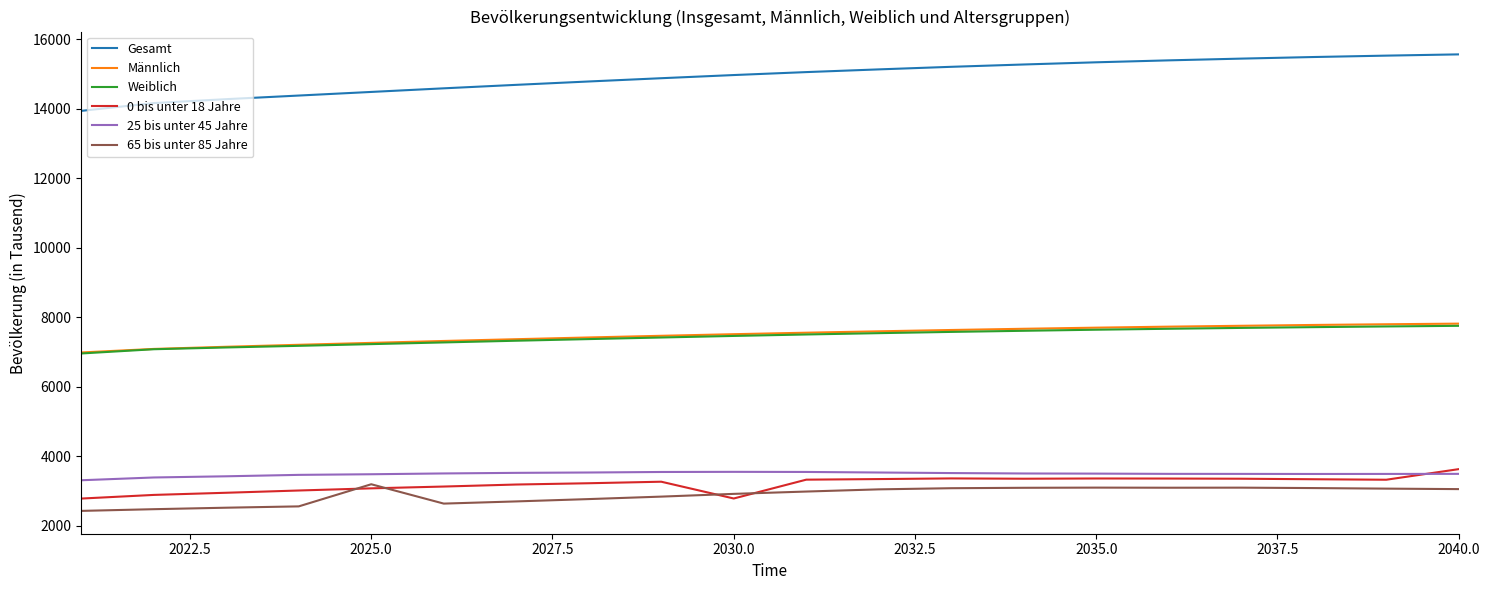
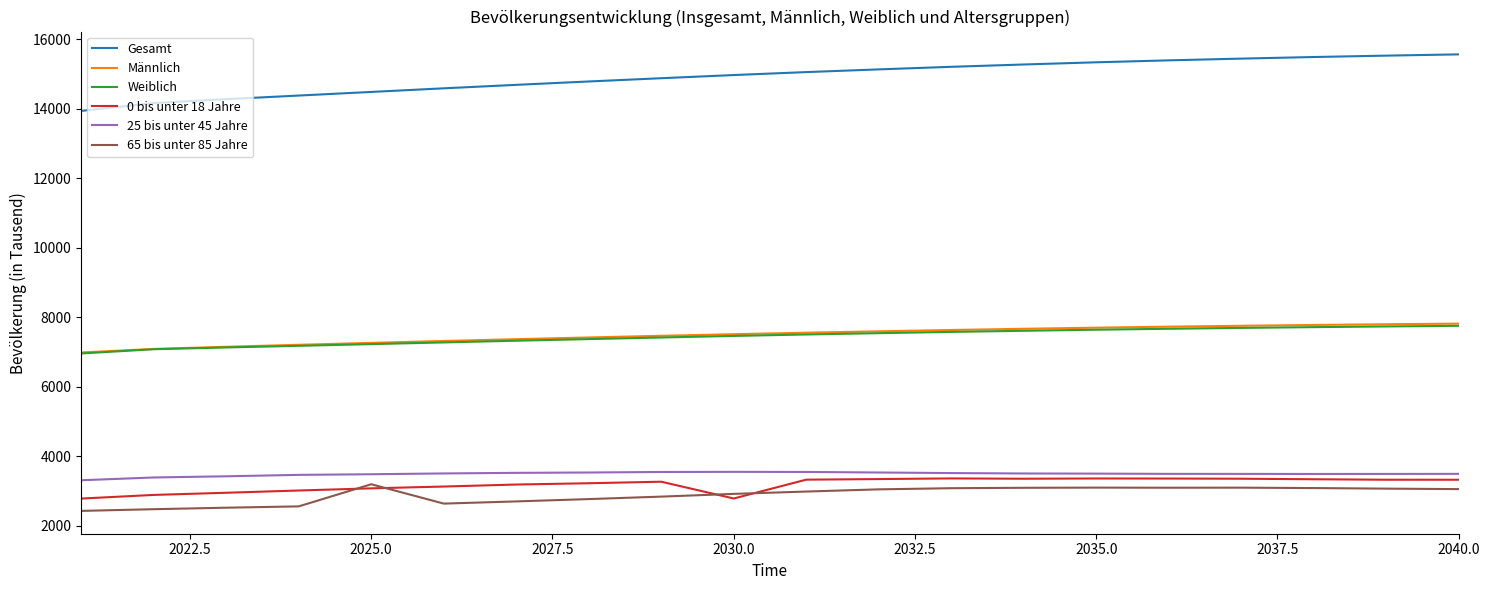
0 bis unter 18 Jahre, 2040.0: 3600 -> 3300
